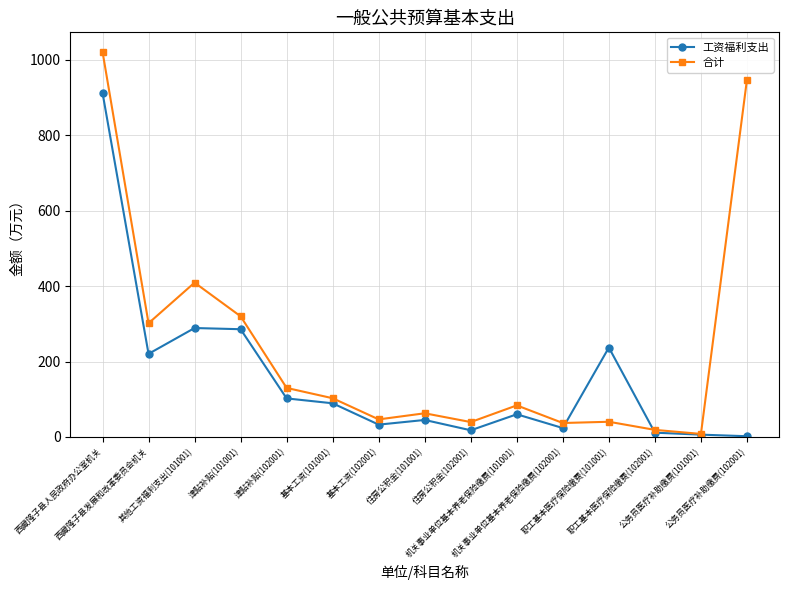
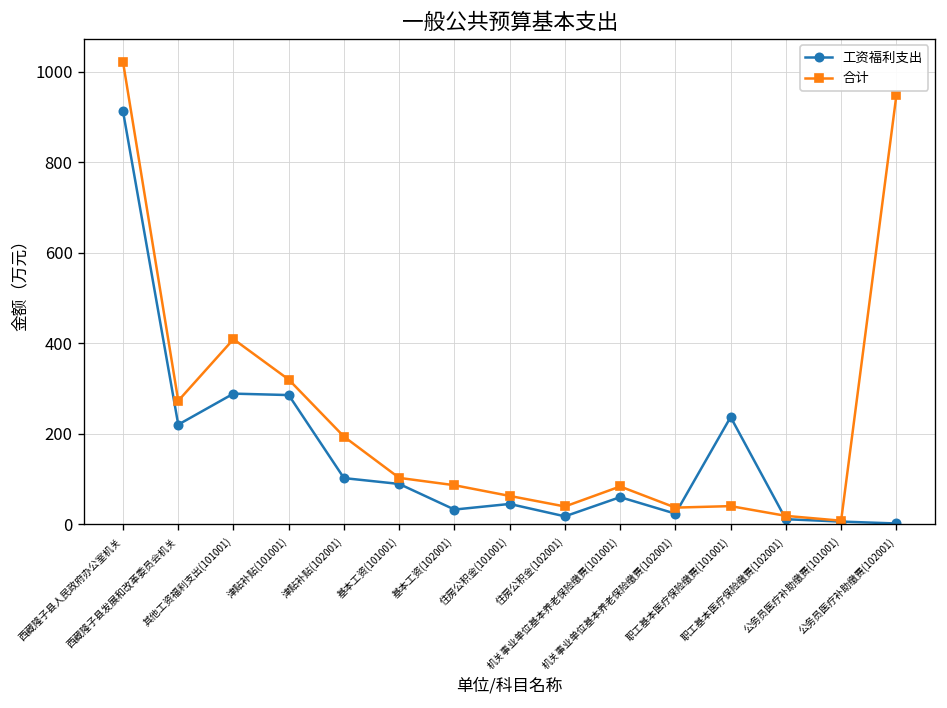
合计, 西藏隆子县发展和改革委员会机关: 300 -> 270
合计, 津贴补贴(102001): 130 -> 190
合计, 基本工资(102001): 50 -> 90
